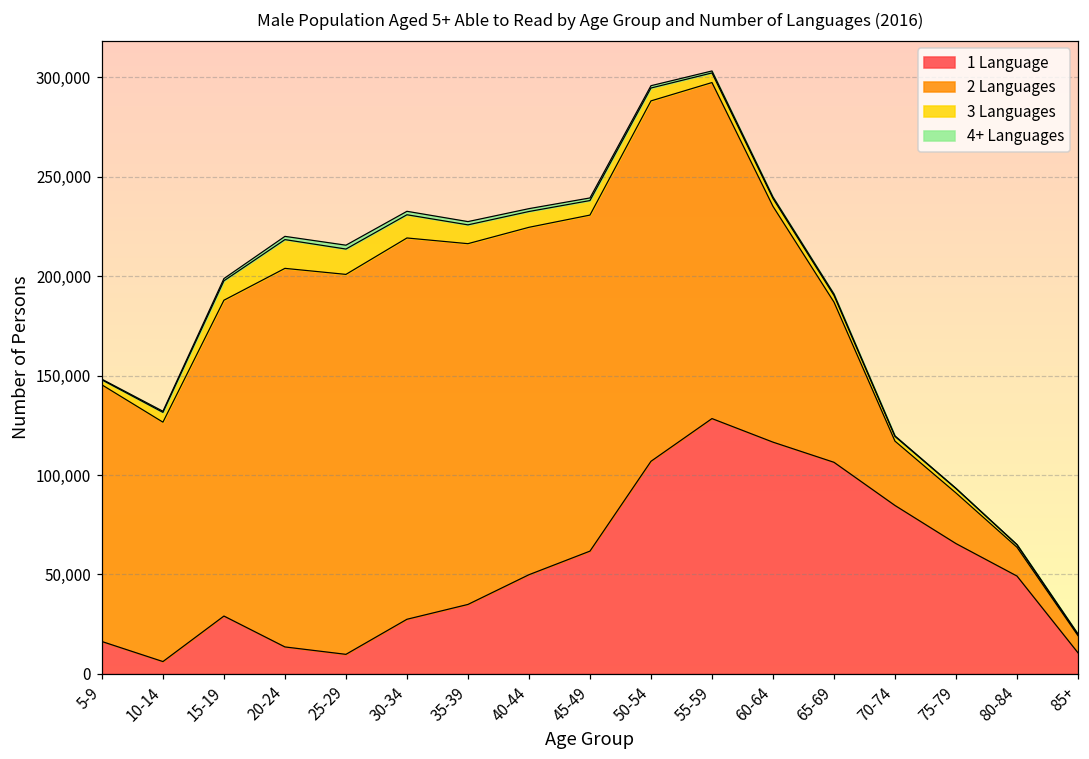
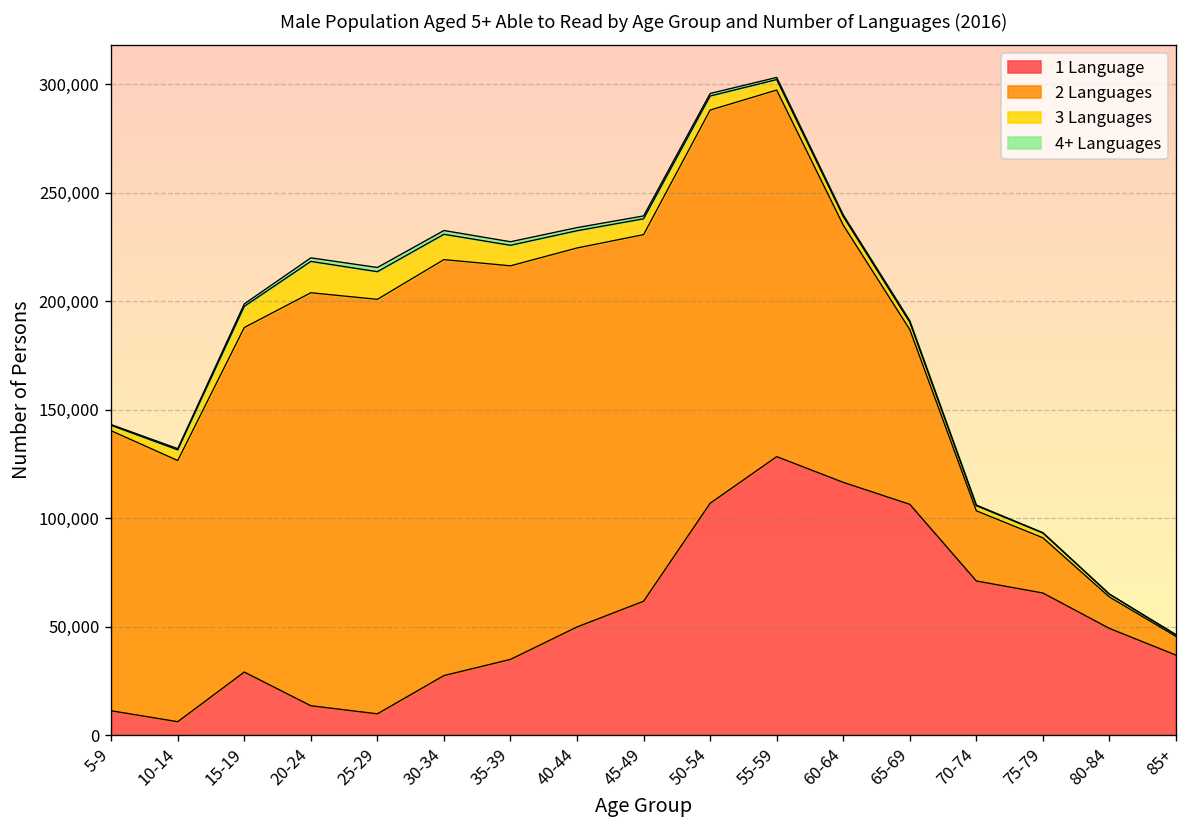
1 Language, 5-9: 16,000 -> 11,000
1 Language, 70-74: 85,000 -> 71,000
1 Language, 85+: 11,000 -> 37,000
